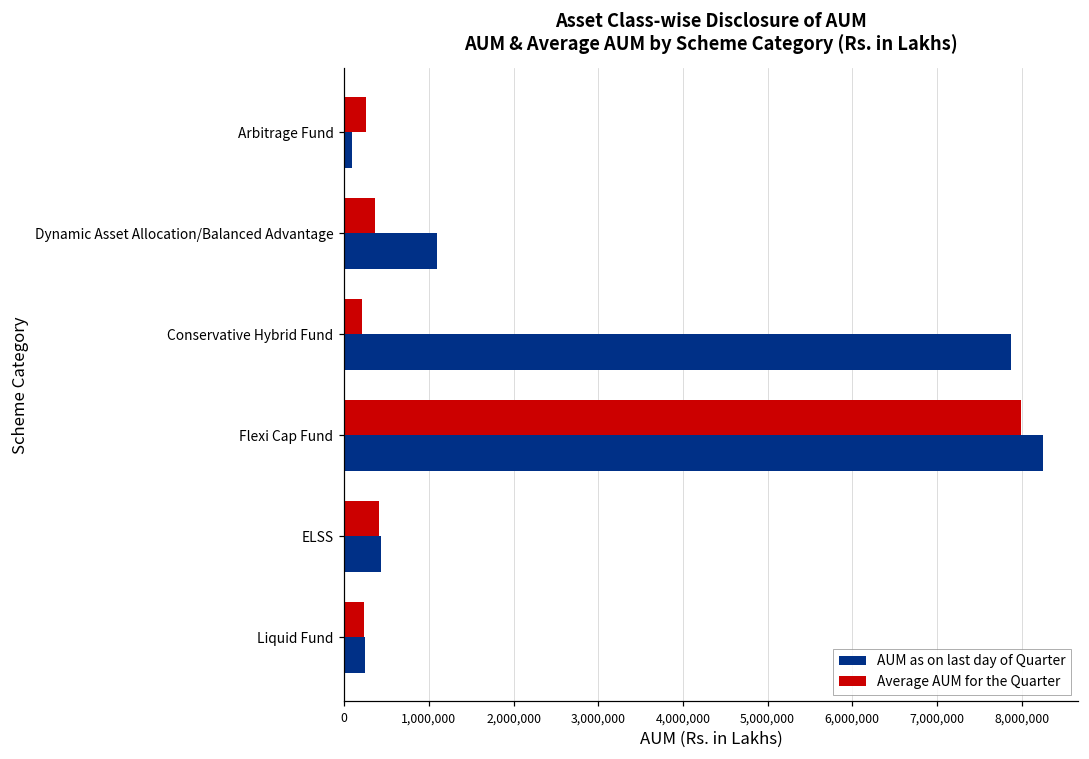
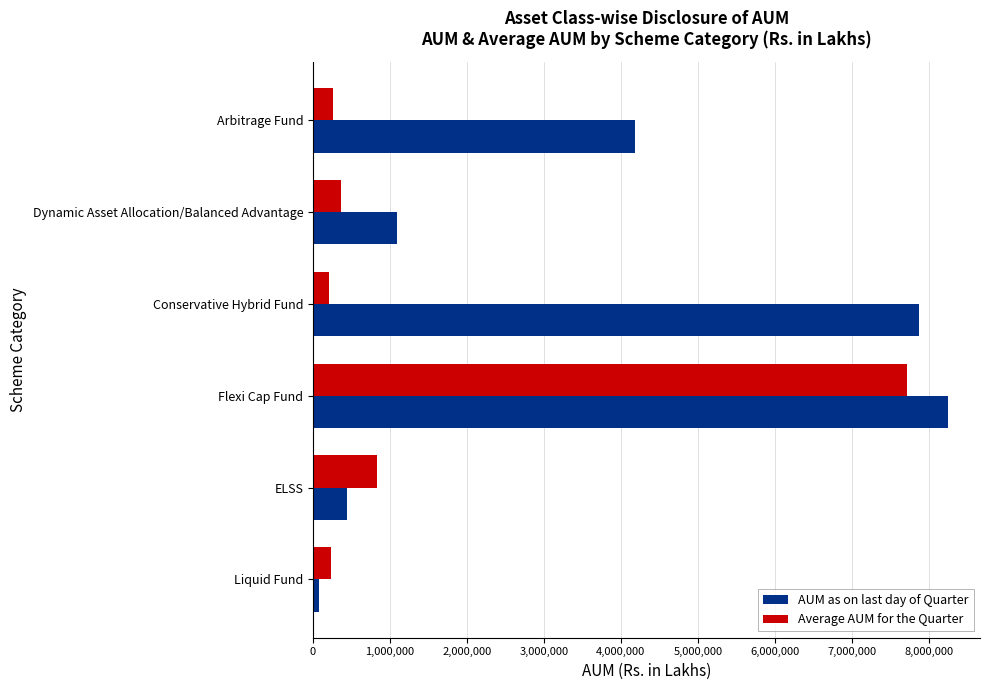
AUM as on last day of Quarter, Arbitrage Fund: 100,000 -> 4,200,000
Average AUM for the Quarter, Flexi Cap Fund: 8,000,000 -> 7,700,000
Average AUM for the Quarter, ELSS: 400,000 -> 800,000
AUM as on last day of Quarter, Liquid Fund: 200,000 -> 100,000
